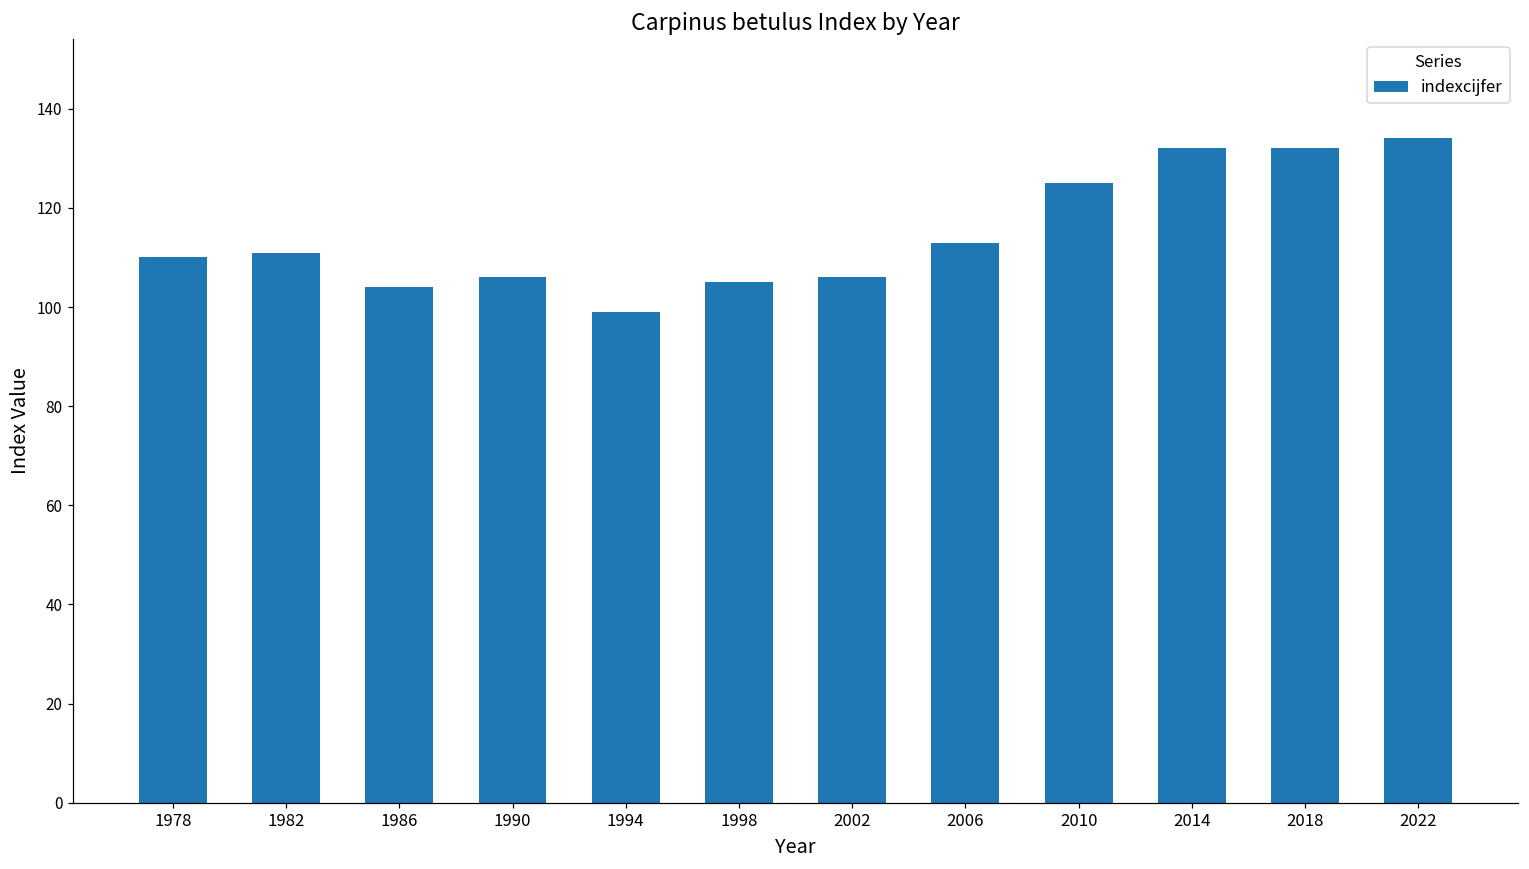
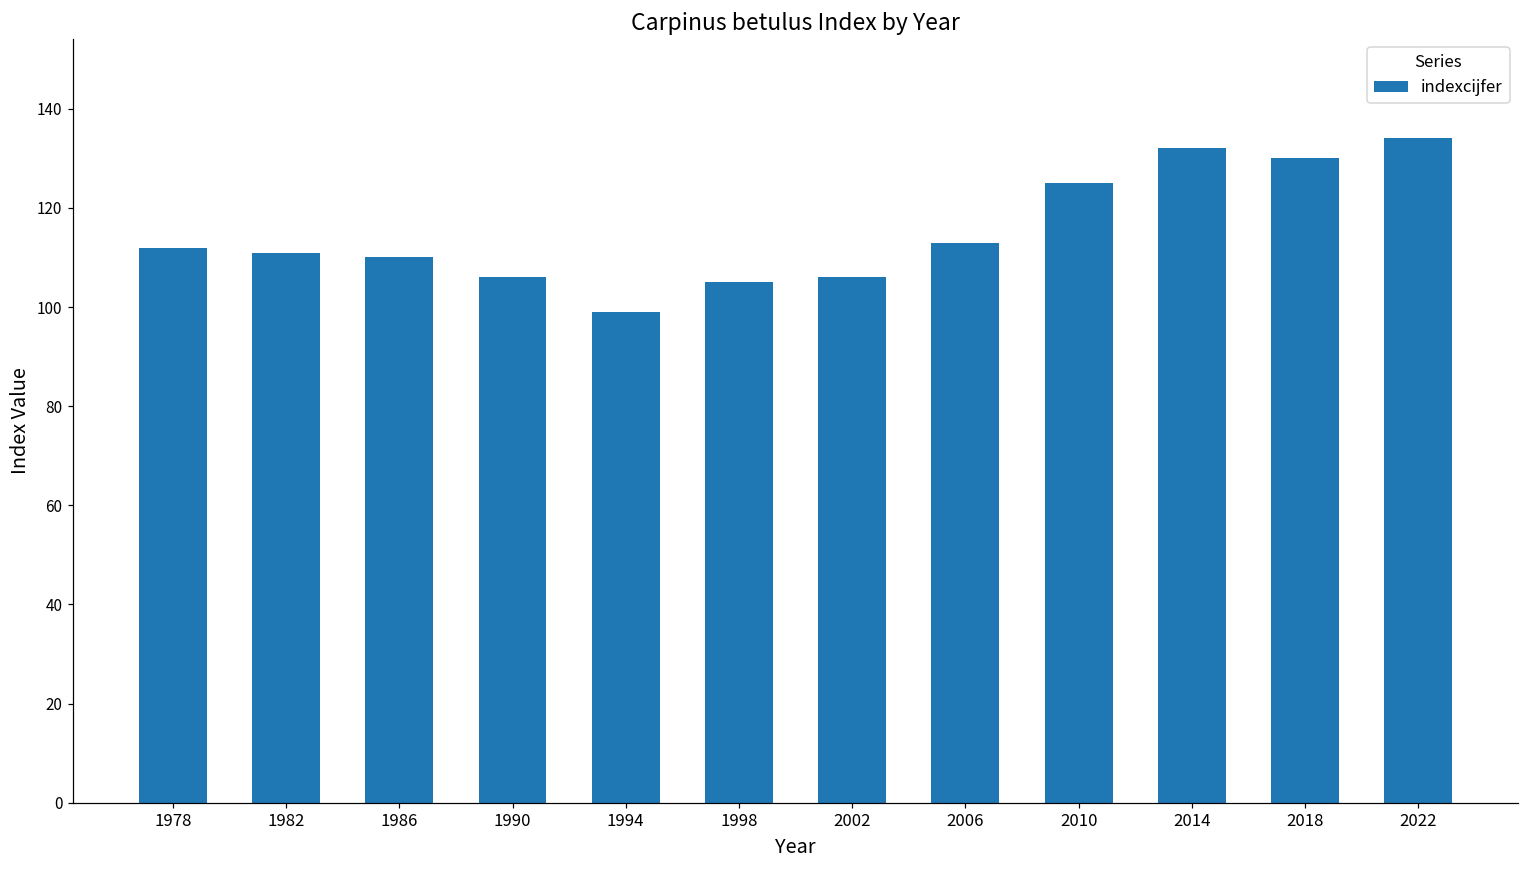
1978: 110 -> 112
1986: 104 -> 110
2018: 132 -> 130
